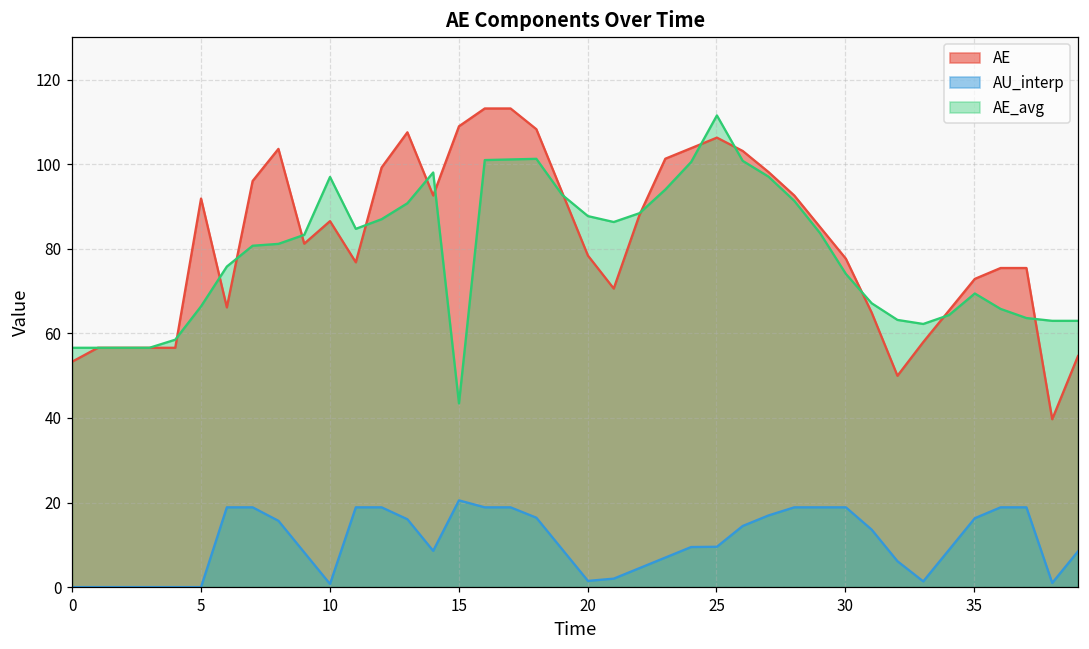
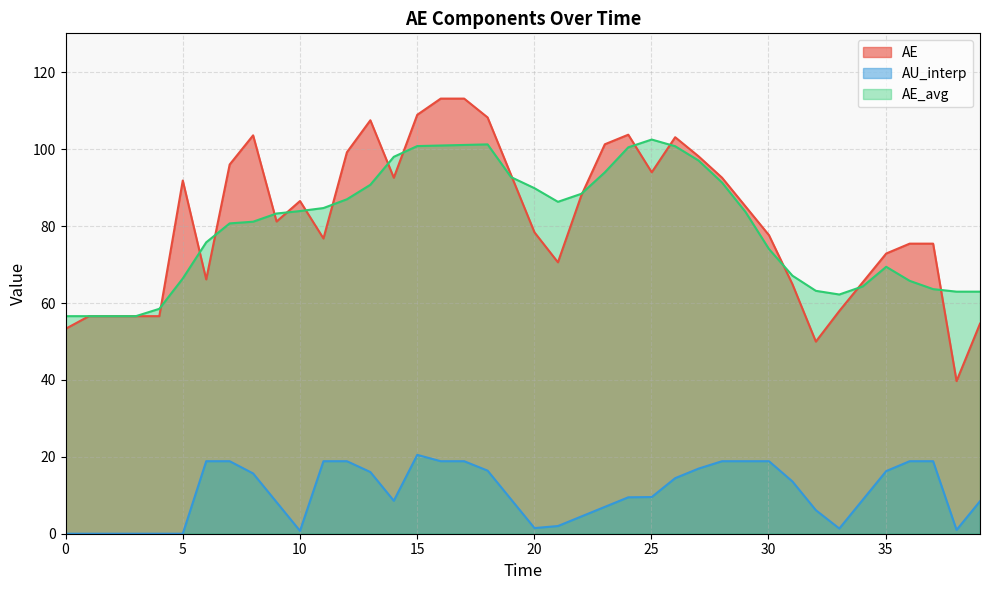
AE_avg, 10: 97 -> 84
AE_avg, 15: 43 -> 101
AE_avg, 20: 88 -> 90
AE, 25: 106 -> 94
AE_avg, 25: 112 -> 103
